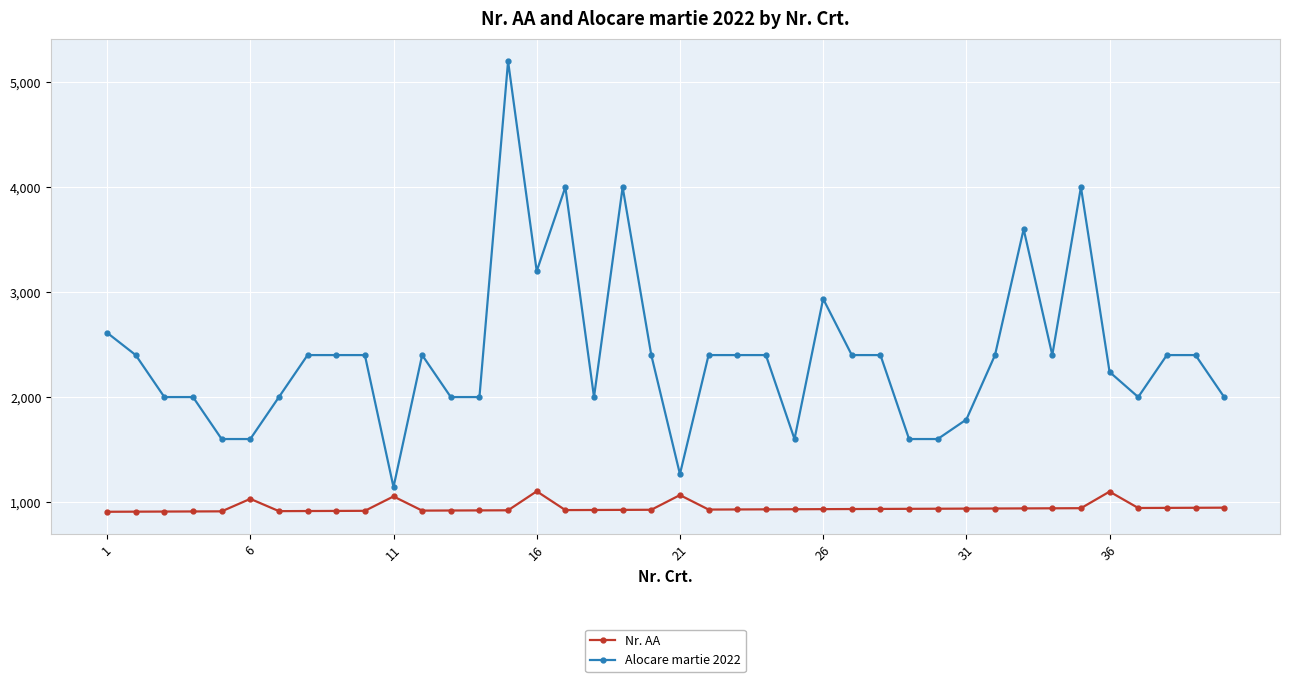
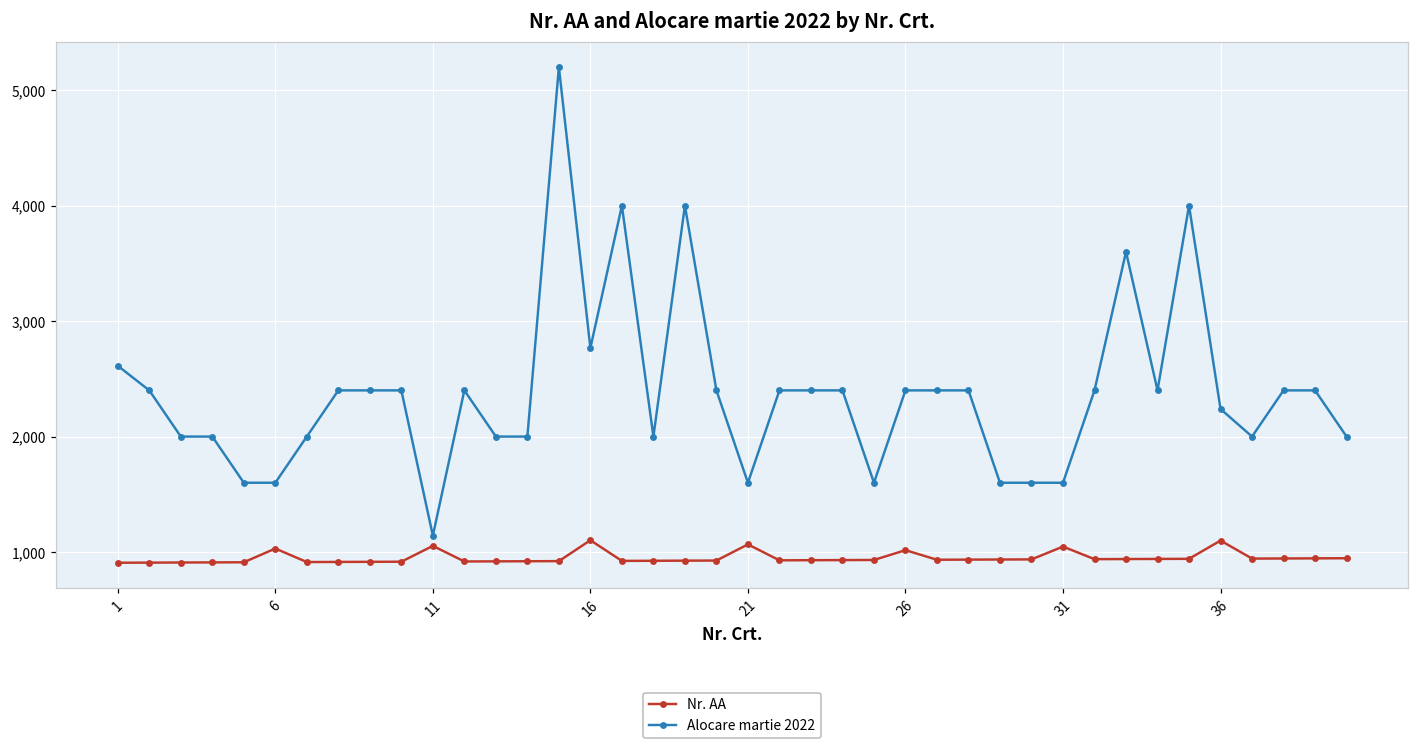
Alocare martie 2022, 16: 3,200 -> 2,770
Alocare martie 2022, 21: 1,270 -> 1,600
Nr. AA, 26: 930 -> 1,020
Alocare martie 2022, 26: 2,940 -> 2,400
Nr. AA, 31: 940 -> 1,050
Alocare martie 2022, 31: 1,790 -> 1,600
